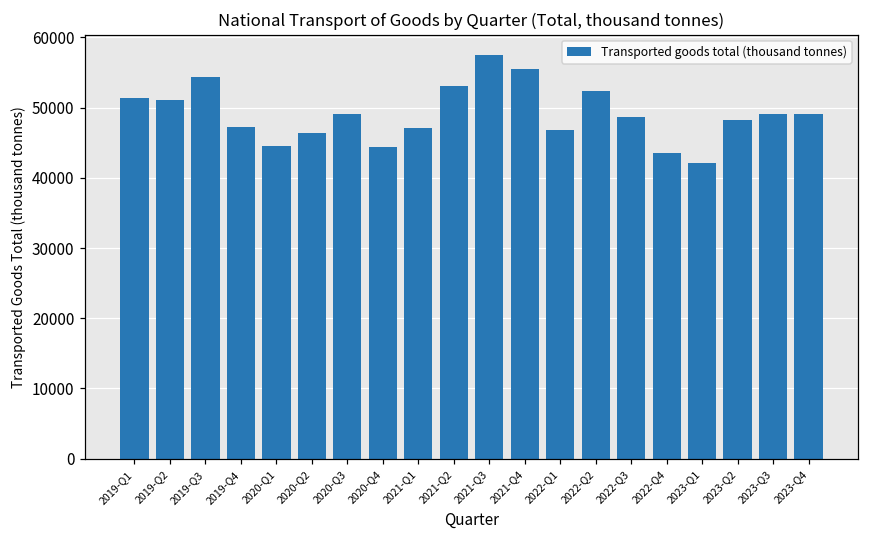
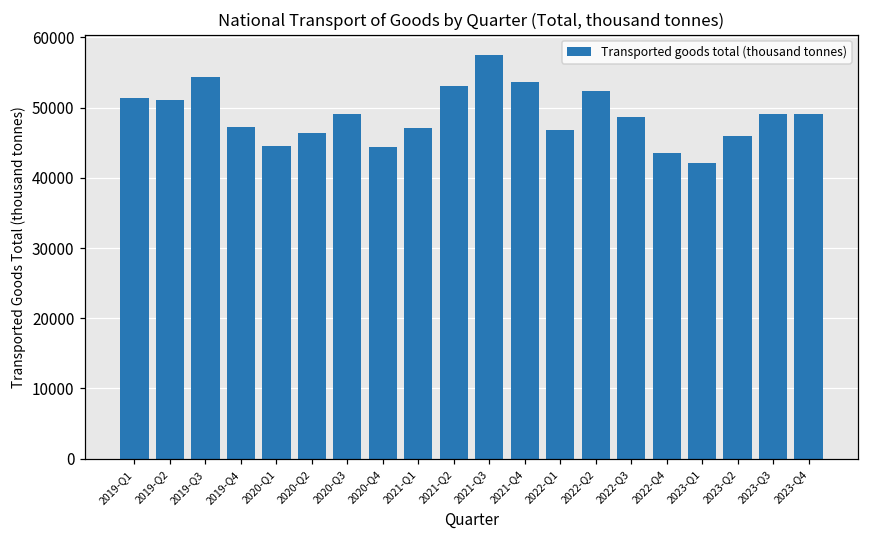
2021-Q4: 56000 -> 54000
2023-Q2: 48000 -> 46000
